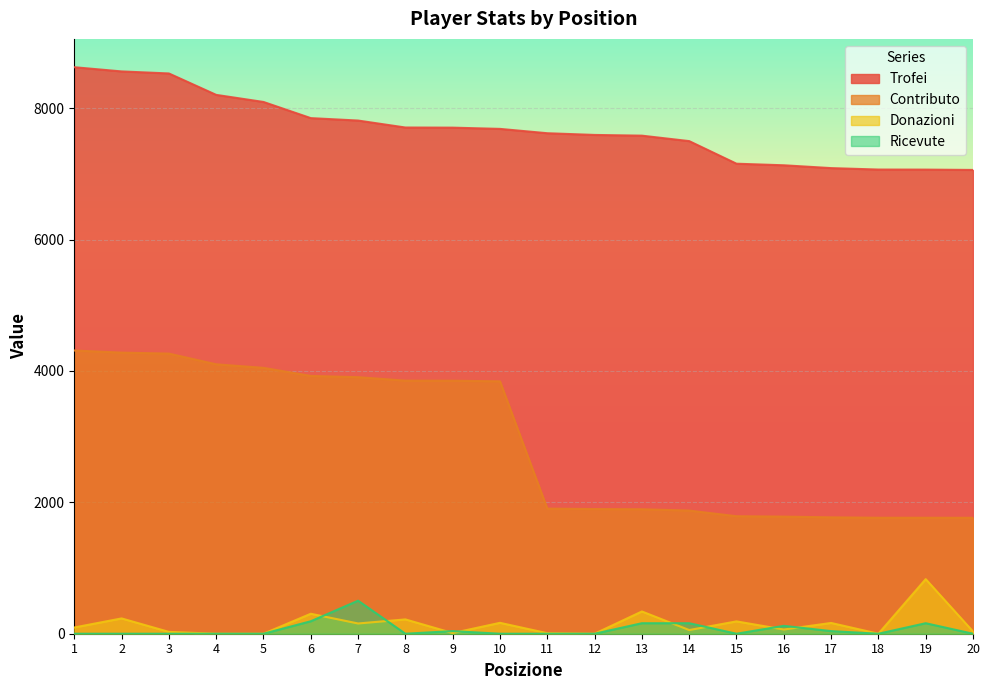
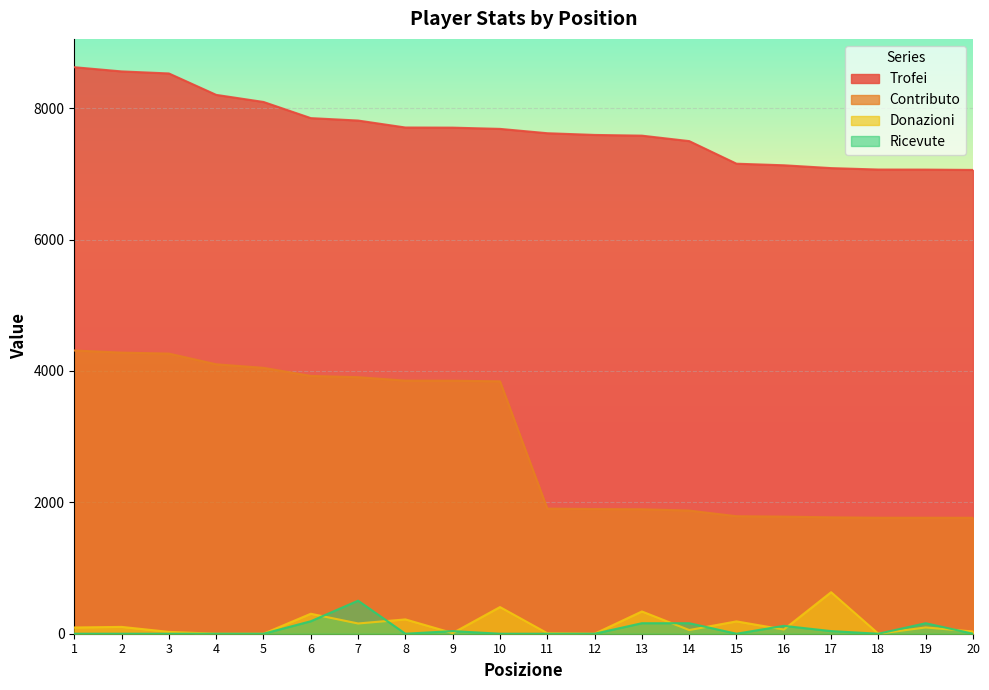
Donazioni, 2: 200 -> 100
Donazioni, 10: 200 -> 400
Donazioni, 17: 200 -> 600
Donazioni, 19: 800 -> 100
